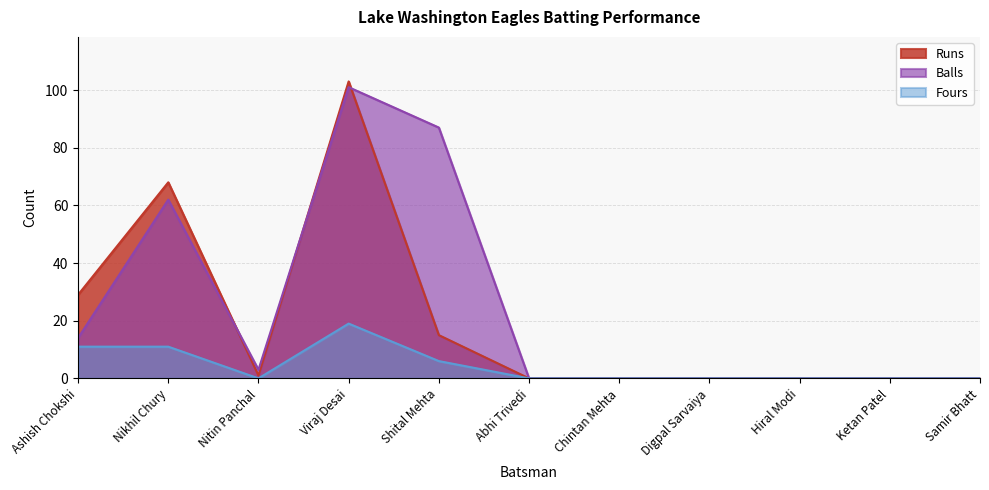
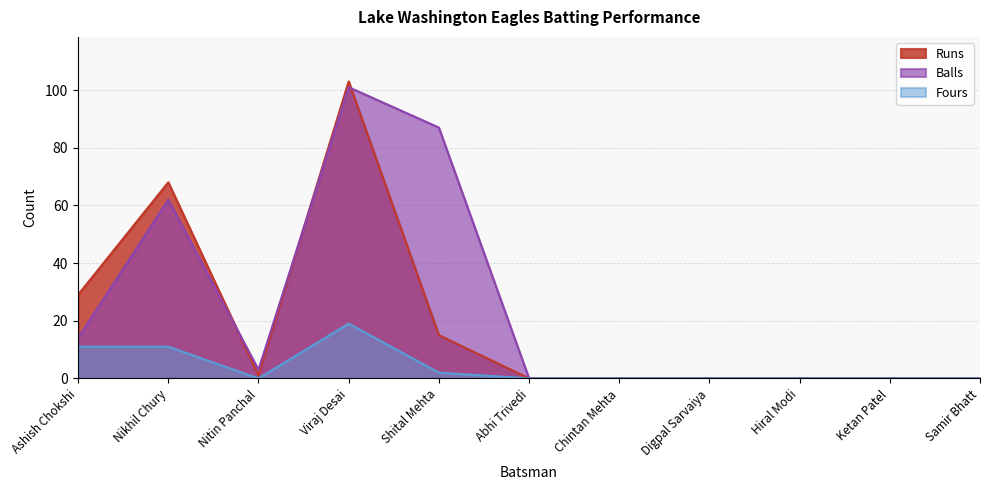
Fours, Shital Mehta: 6 -> 2
